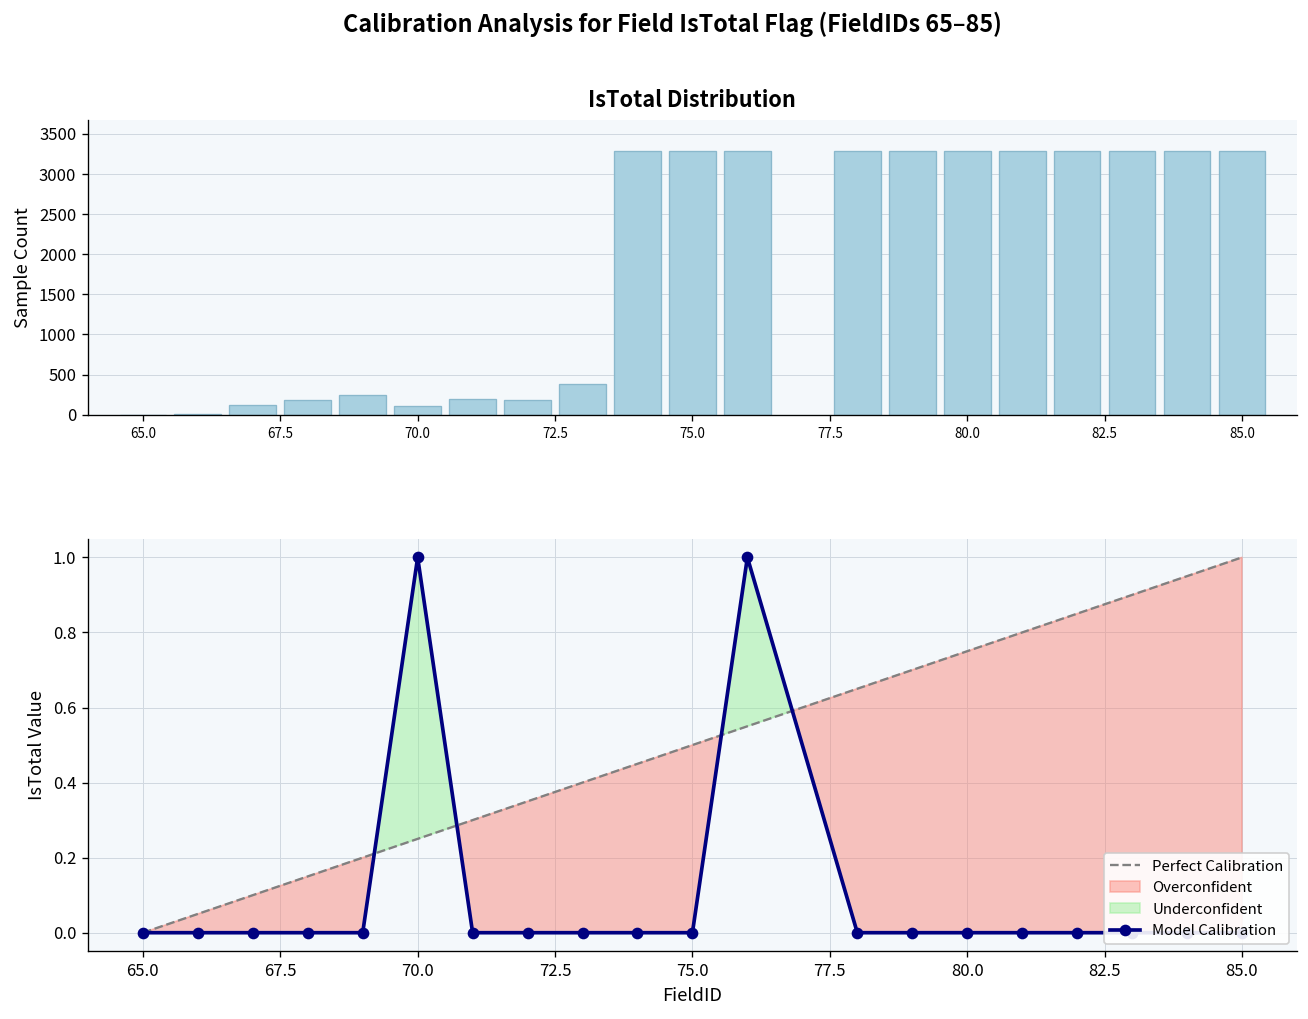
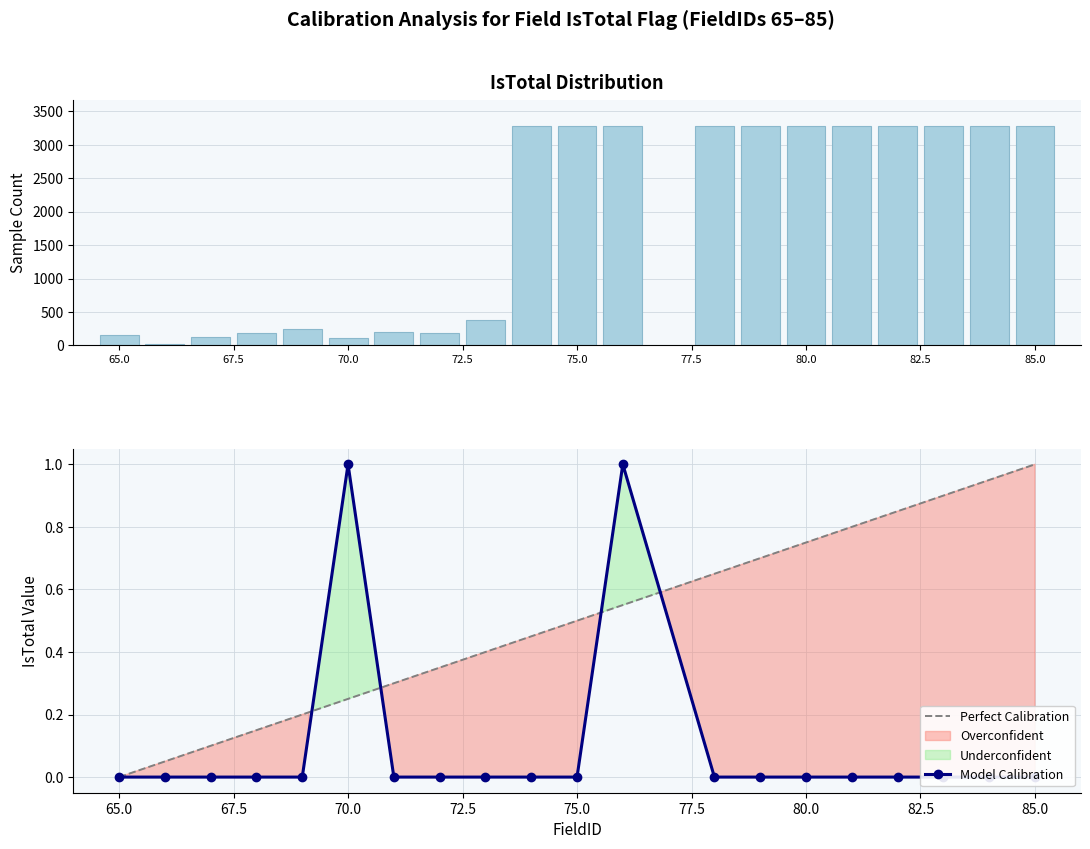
IsTotal Distribution, 65.0: 0 -> 200
